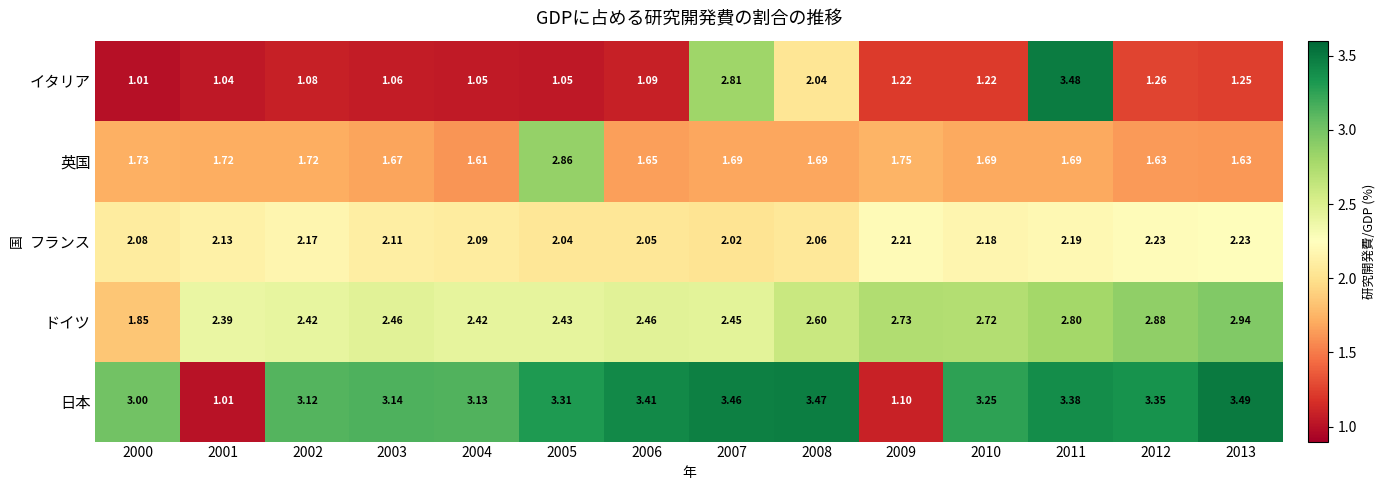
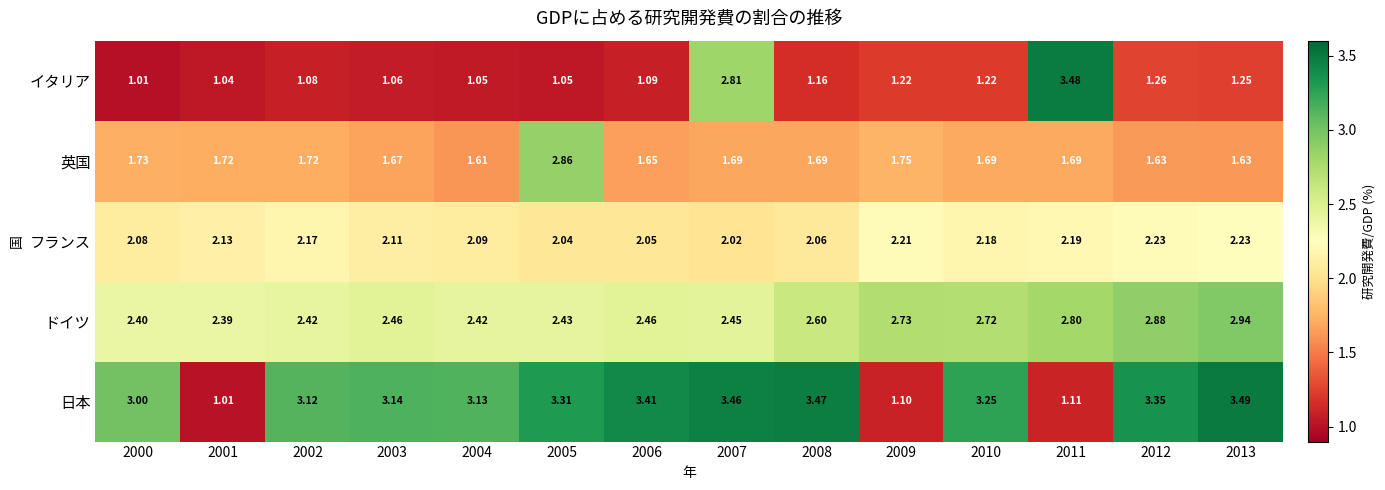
イタリア, 2008: 2.04 -> 1.16
ドイツ, 2000: 1.85 -> 2.40
日本, 2011: 3.38 -> 1.11
